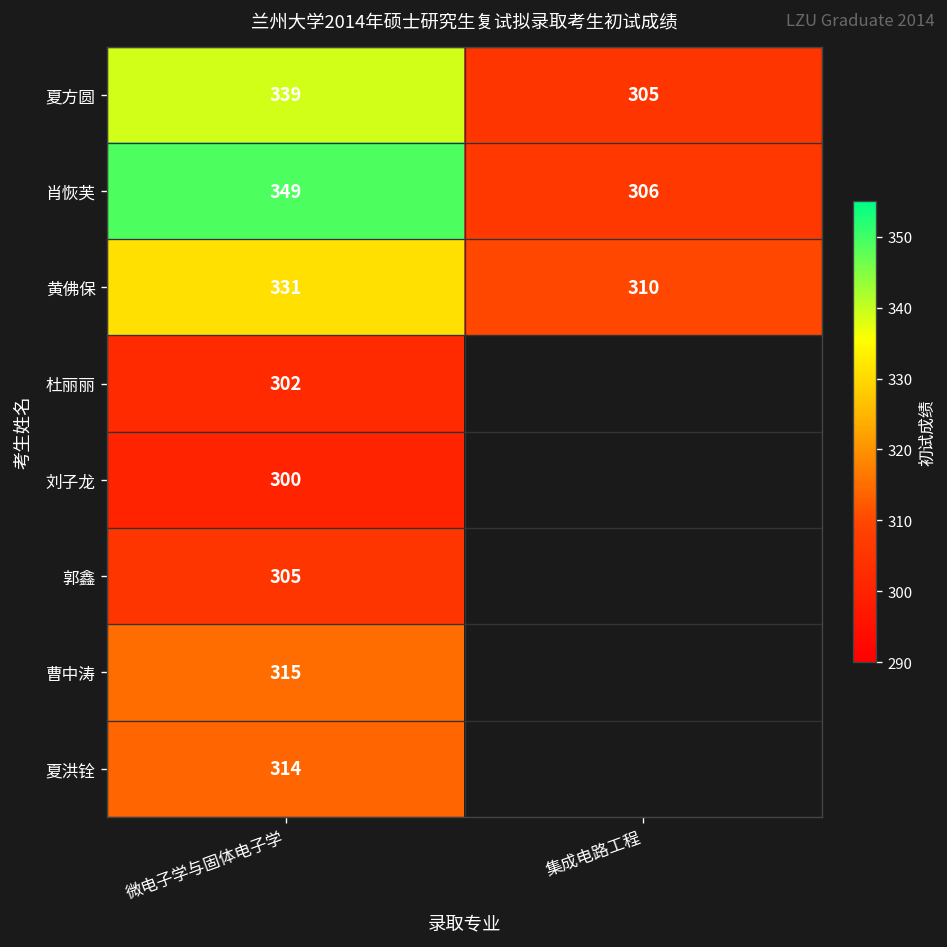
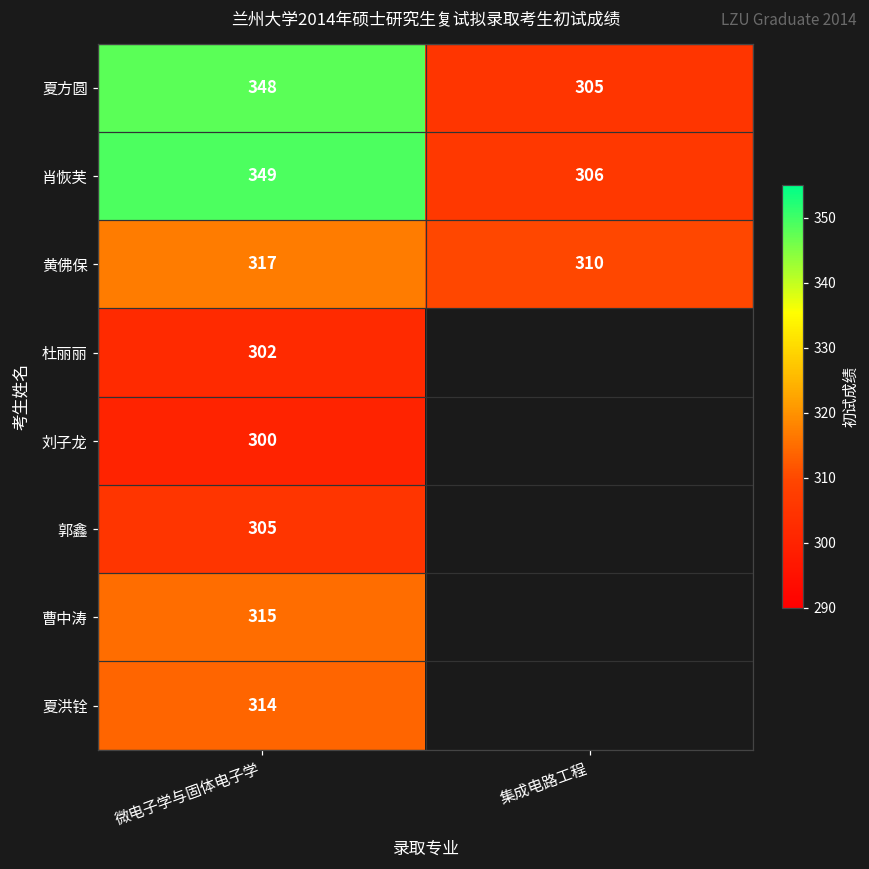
夏方圆, 微电子学与固体电子学: 339 -> 348
黄佛保, 微电子学与固体电子学: 331 -> 317
